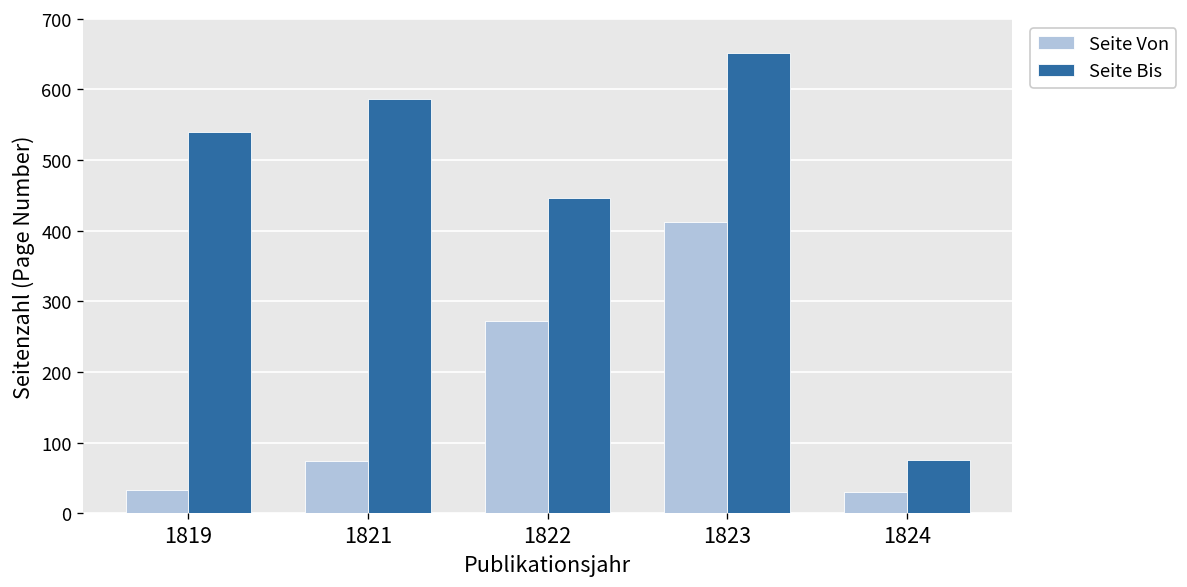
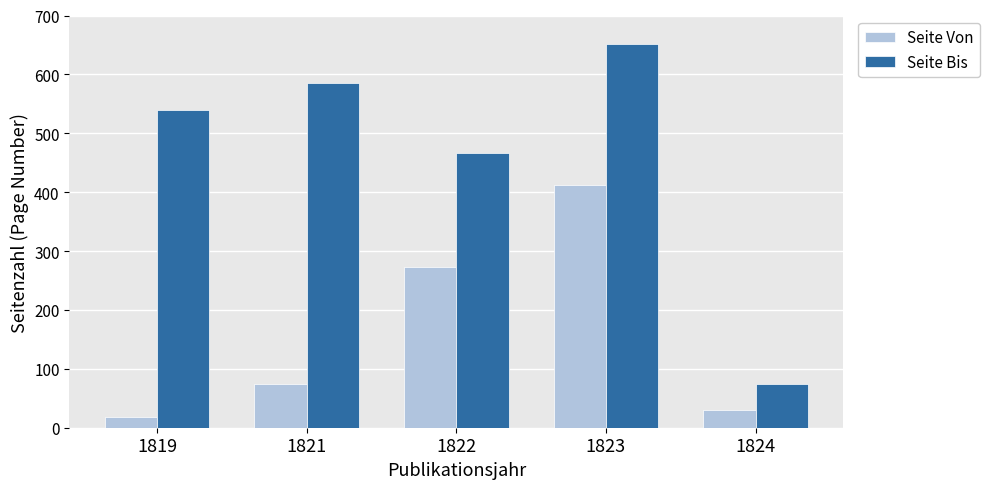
Seite Von, 1819: 30 -> 20
Seite Bis, 1822: 450 -> 470
